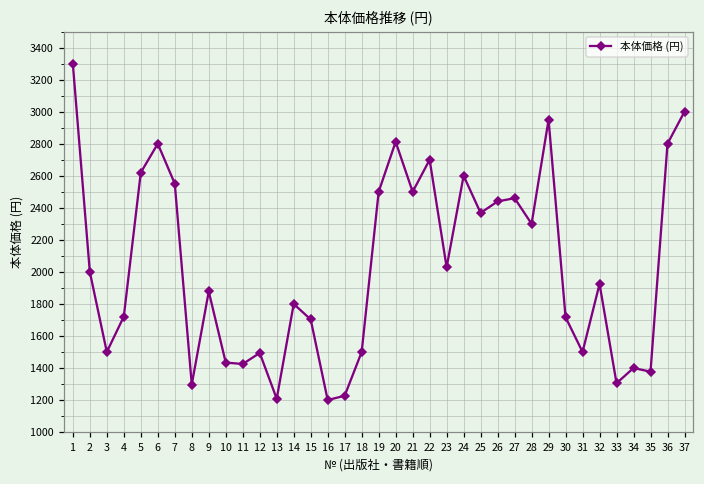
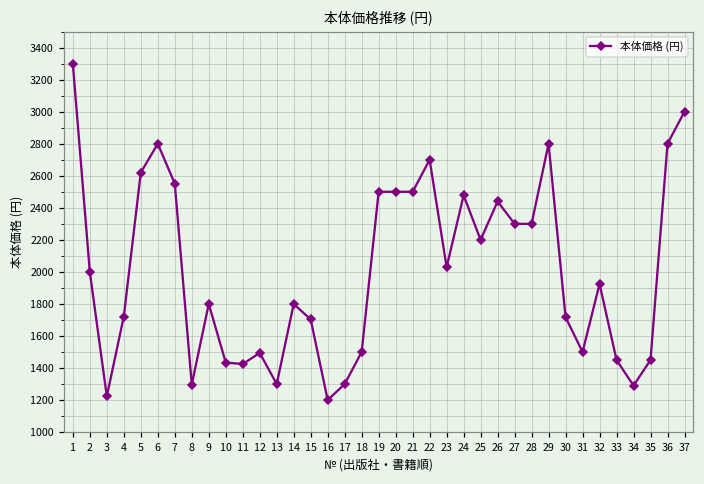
3: 1500 -> 1220
9: 1880 -> 1800
13: 1210 -> 1300
17: 1230 -> 1300
20: 2810 -> 2500
24: 2600 -> 2480
25: 2370 -> 2200
27: 2460 -> 2300
29: 2950 -> 2800
33: 1310 -> 1450
34: 1400 -> 1290
35: 1380 -> 1450
